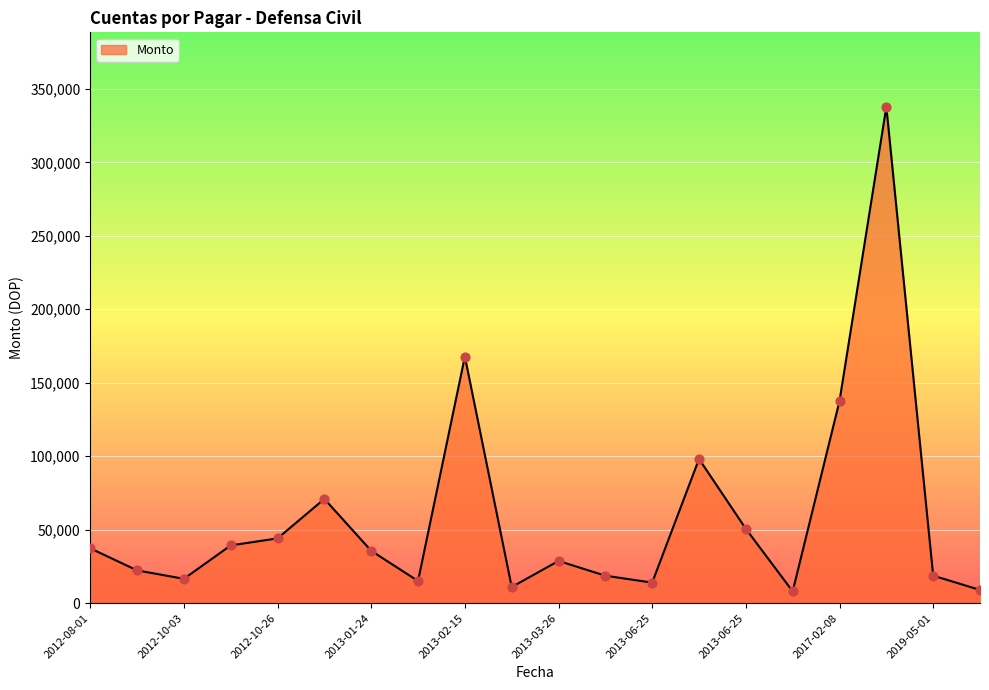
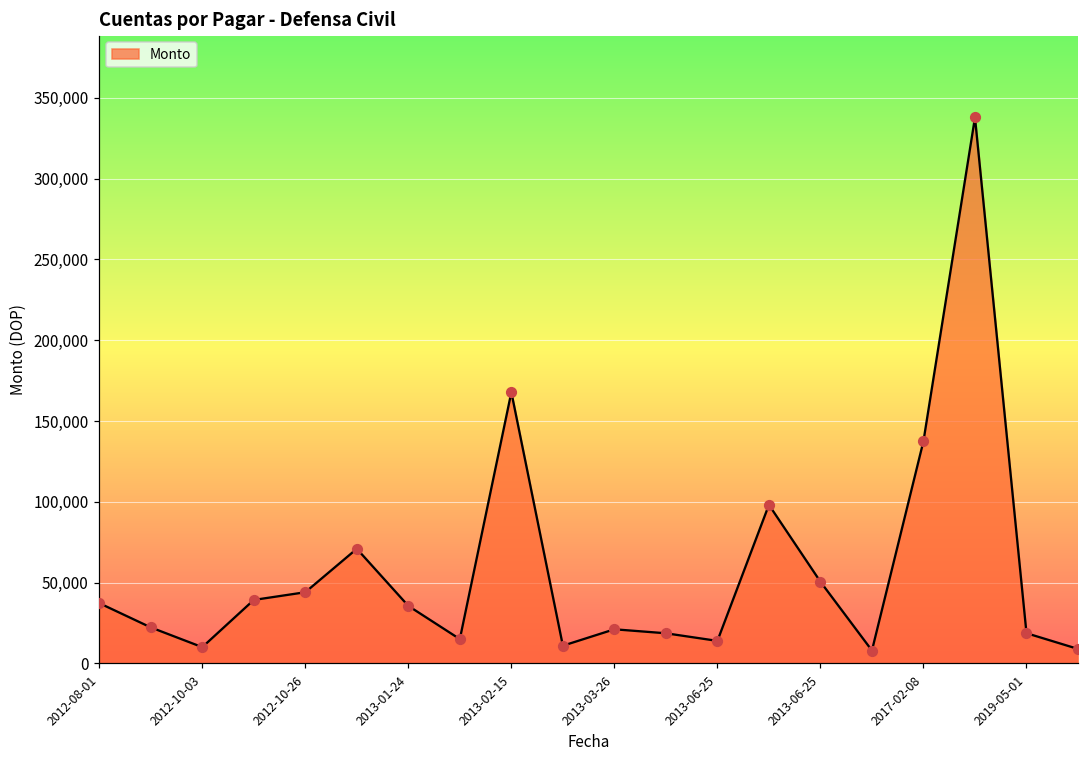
2012-10-03: 17,000 -> 10,000
2013-03-26: 29,000 -> 21,000
